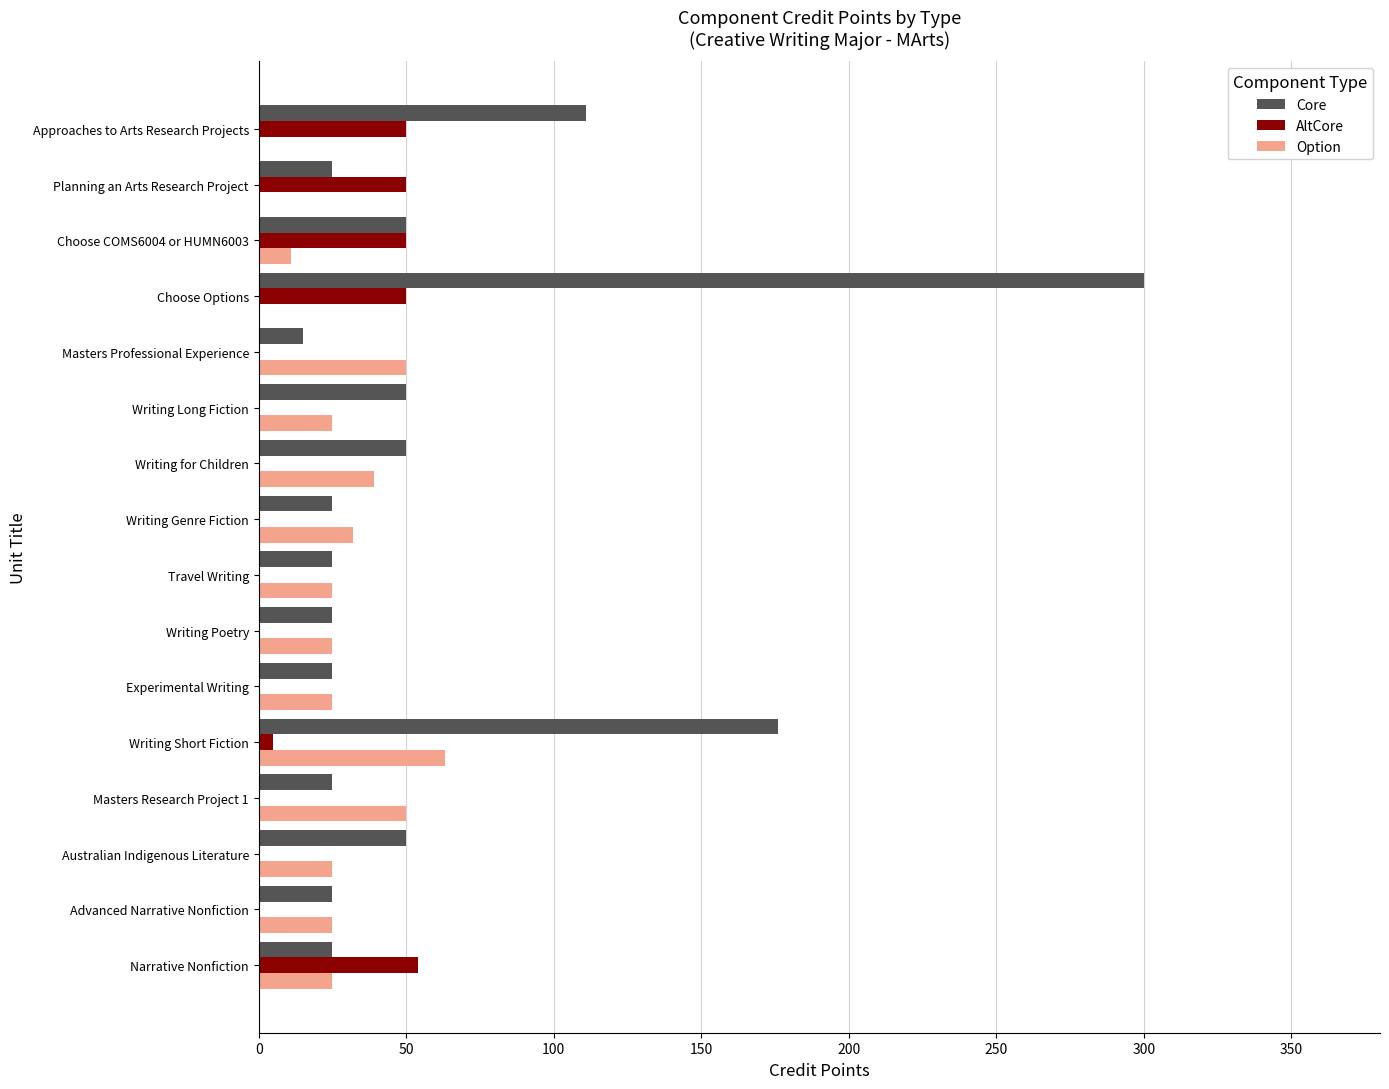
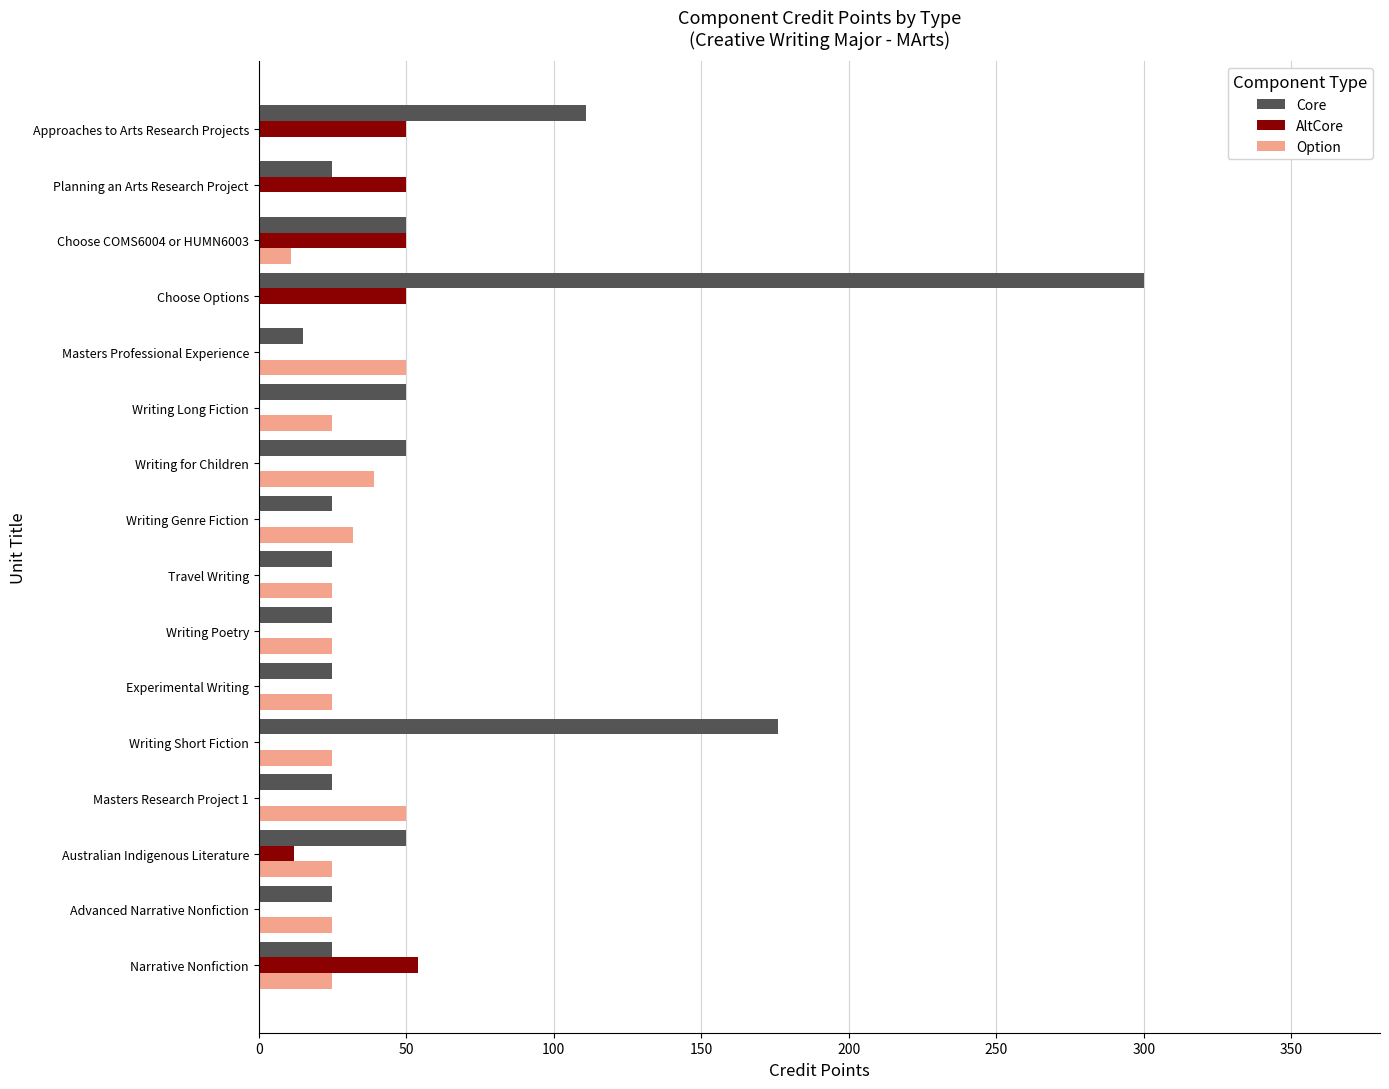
AltCore, Writing Short Fiction: 5 -> 0
Option, Writing Short Fiction: 63 -> 25
AltCore, Australian Indigenous Literature: 0 -> 12
